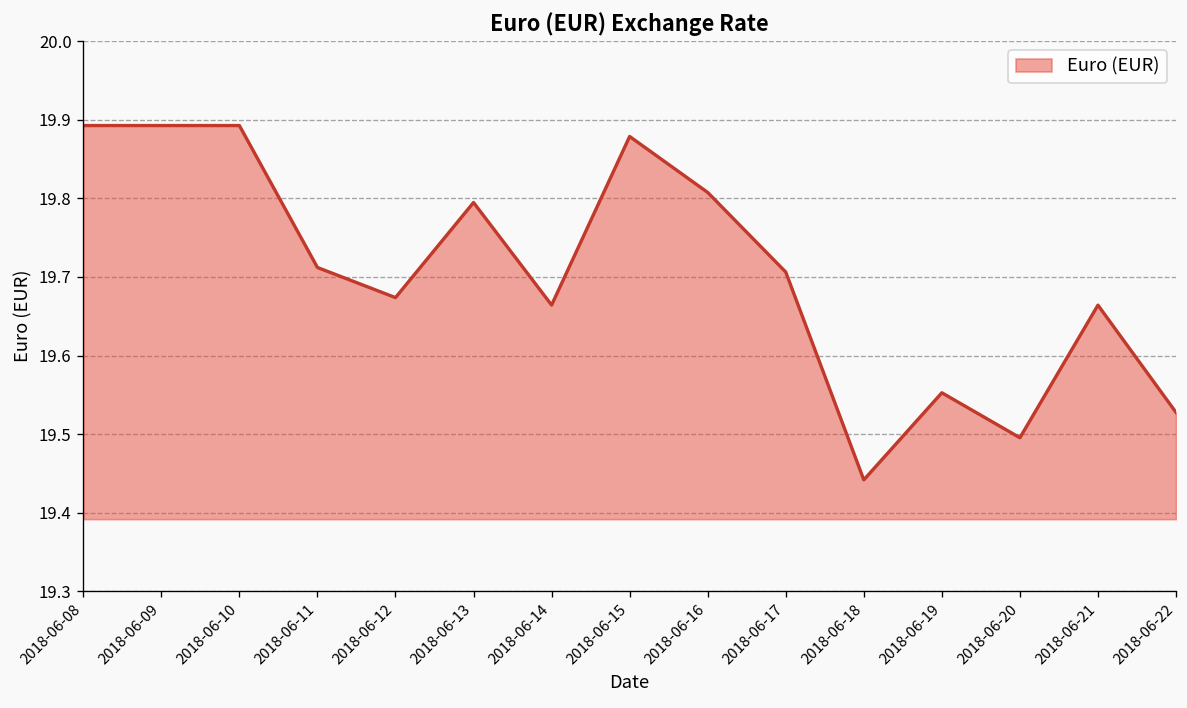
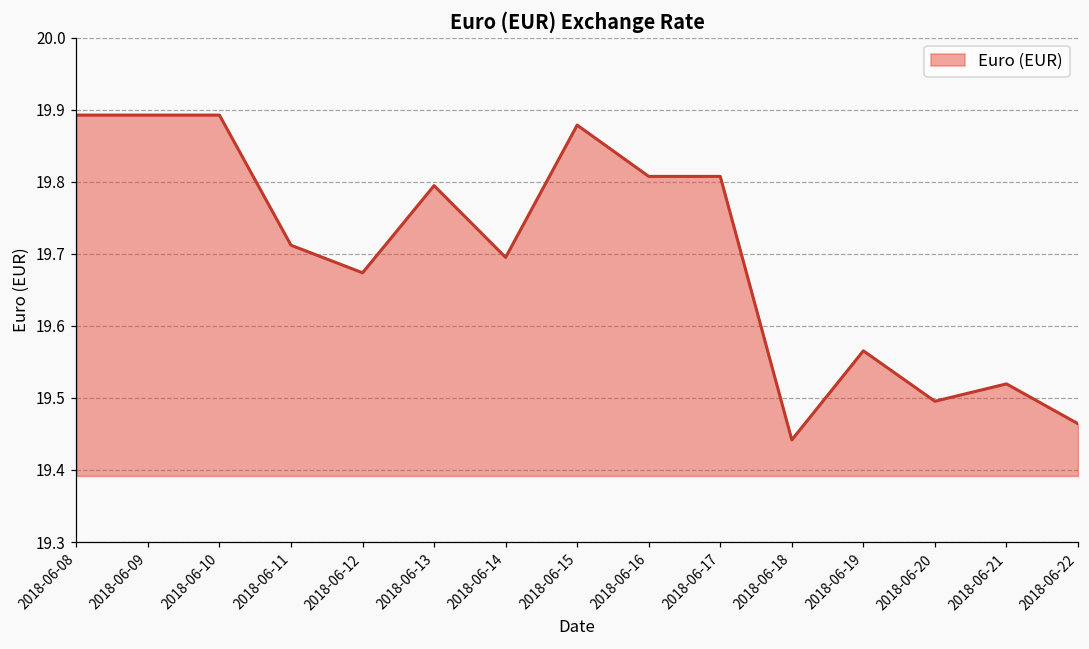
2018-06-14: 19.66 -> 19.70
2018-06-17: 19.71 -> 19.81
2018-06-19: 19.55 -> 19.57
2018-06-21: 19.66 -> 19.52
2018-06-22: 19.53 -> 19.46
